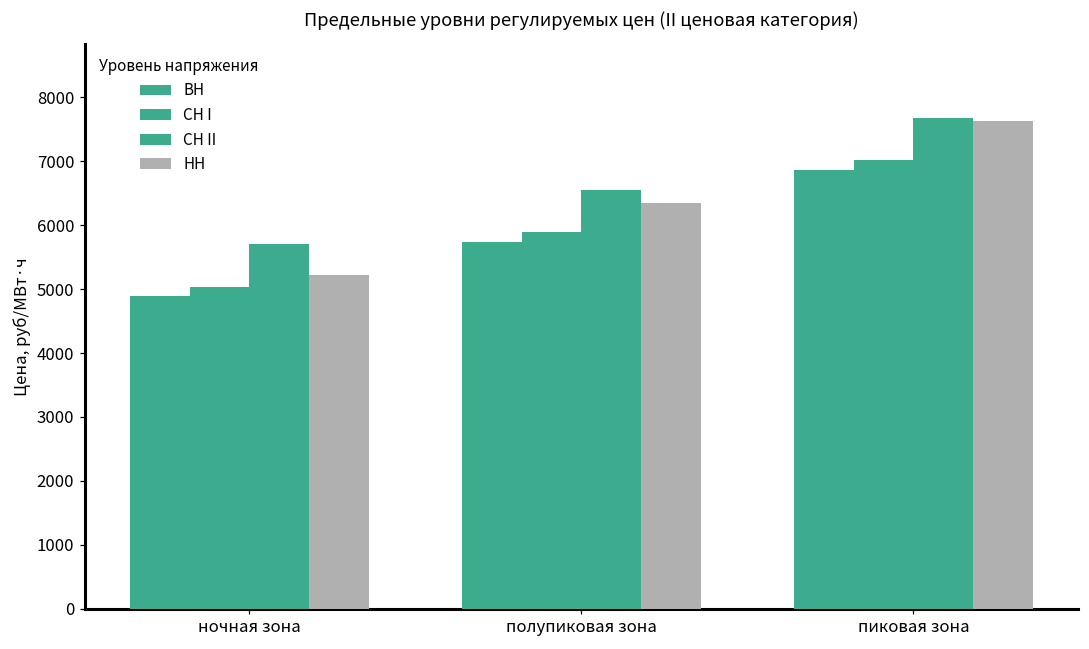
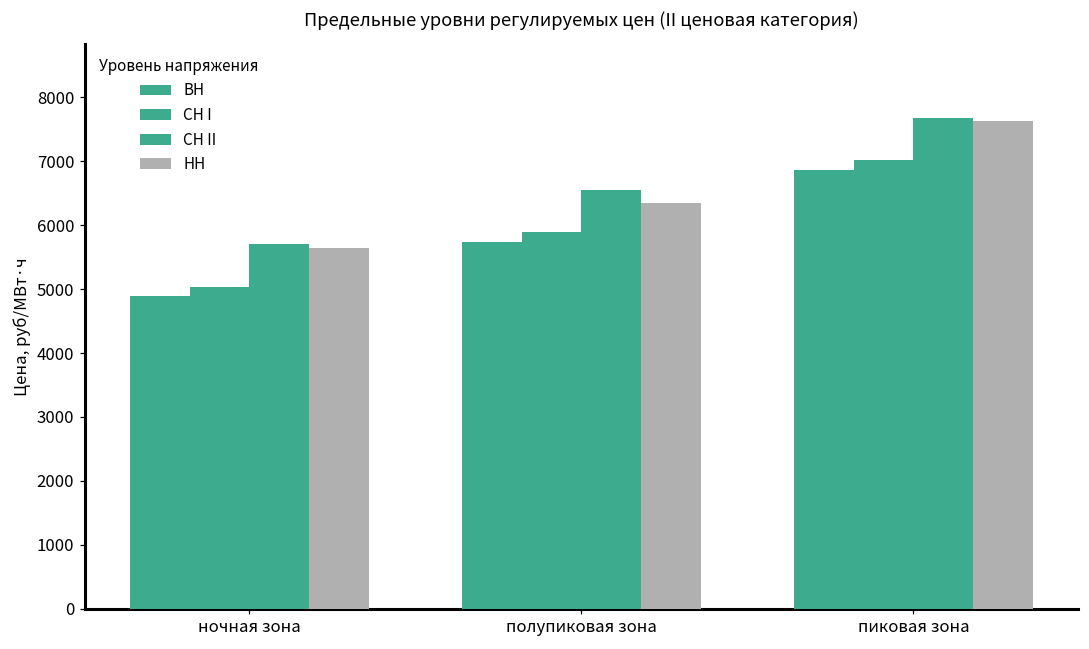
НН, ночная зона: 5200 -> 5600
